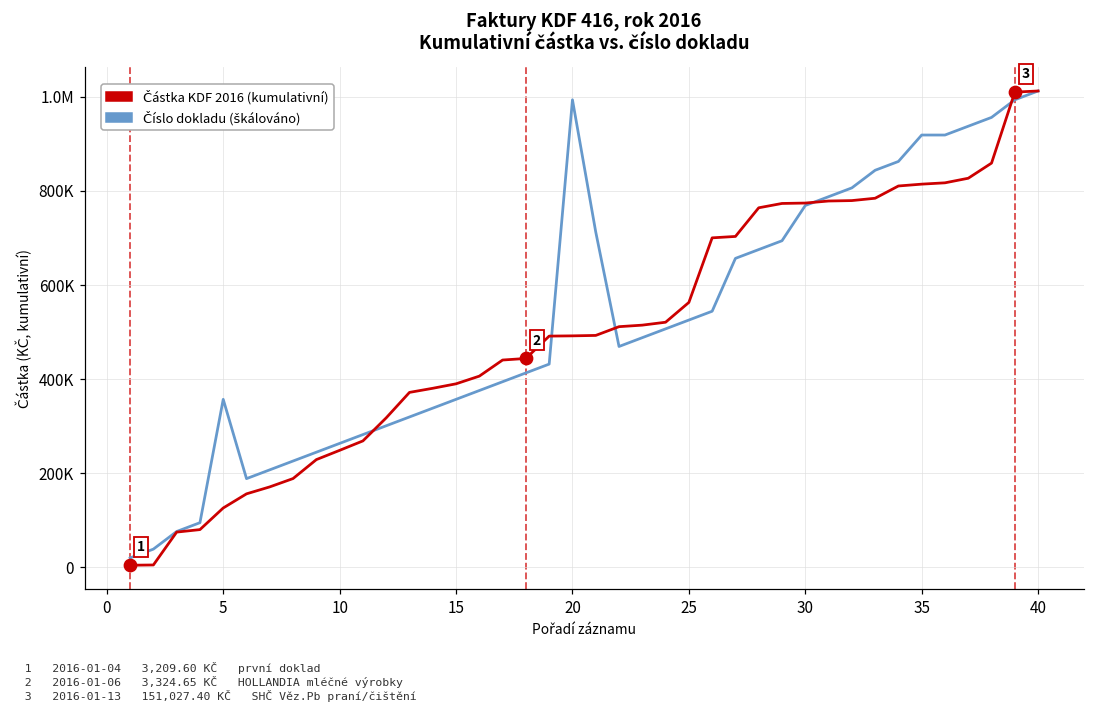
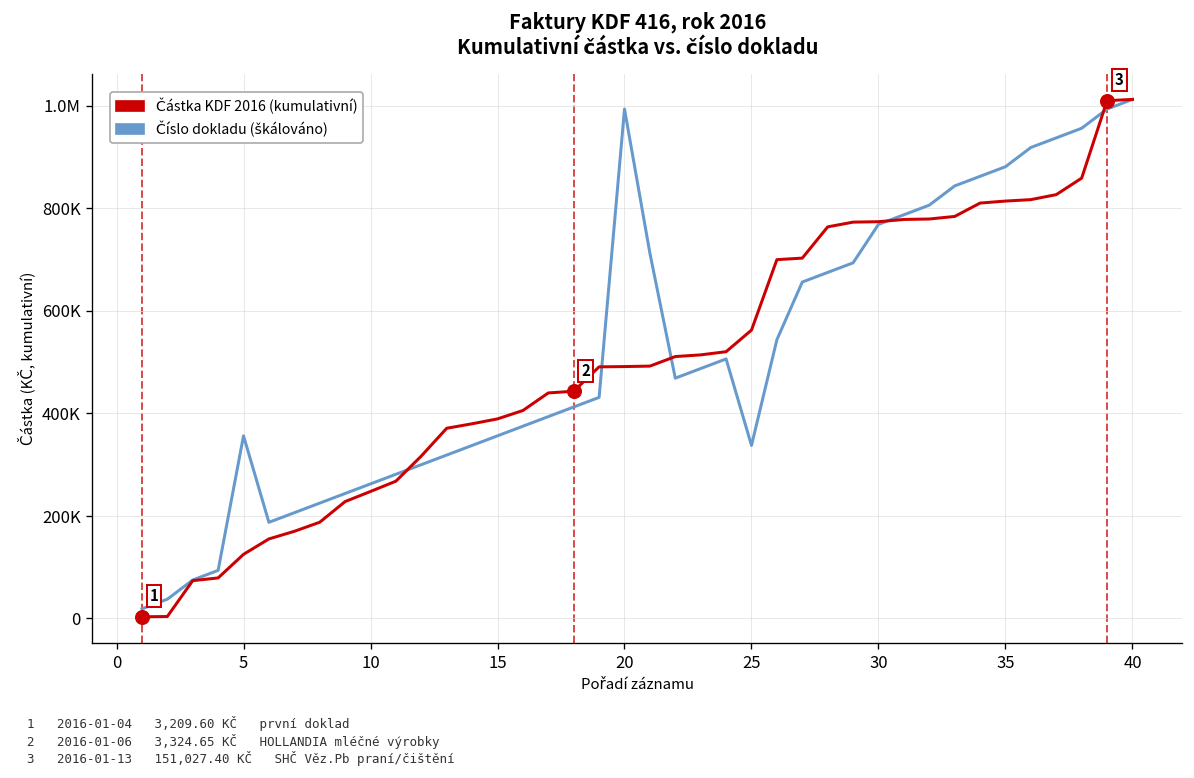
Číslo dokladu (škálováno), 25: 520000 -> 340000
Číslo dokladu (škálováno), 35: 920000 -> 880000
